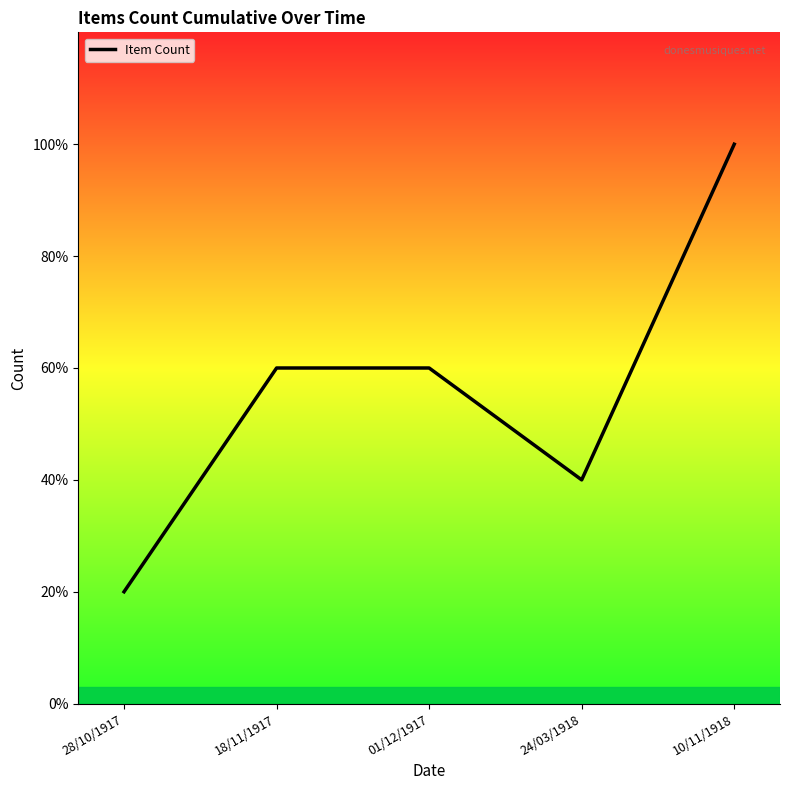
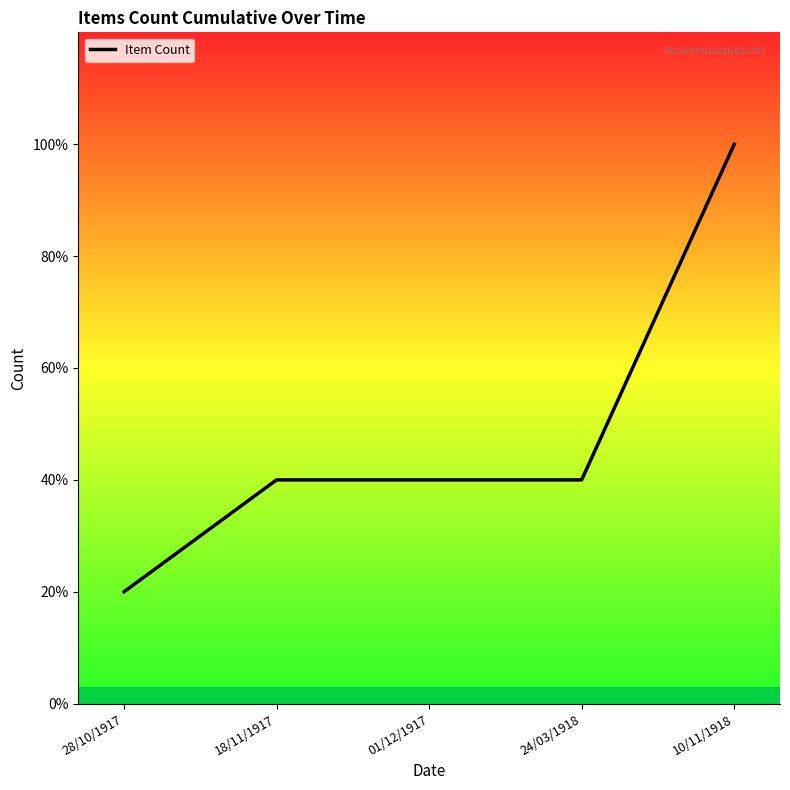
18/11/1917: 60% -> 40%
01/12/1917: 60% -> 40%
